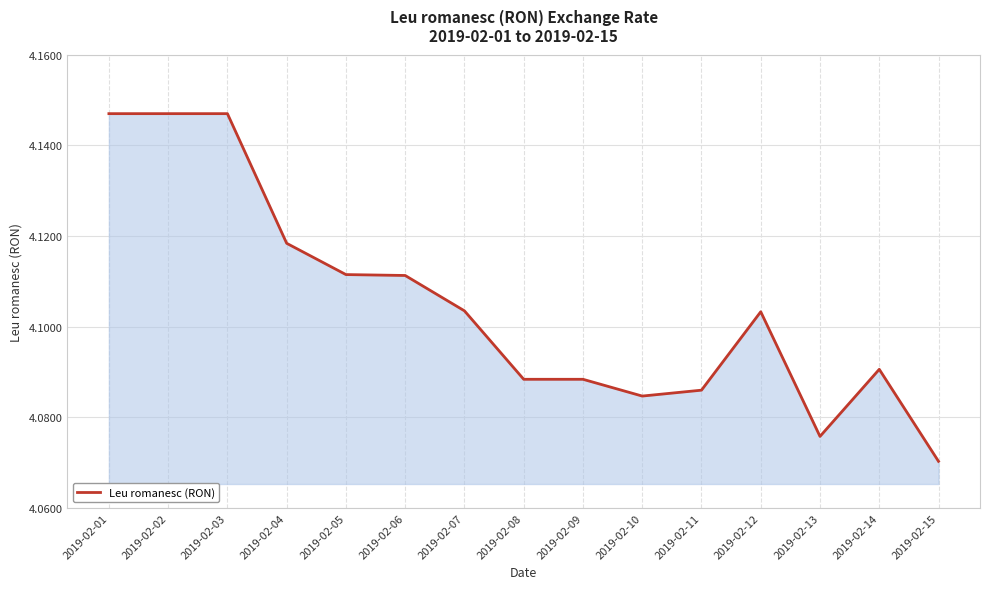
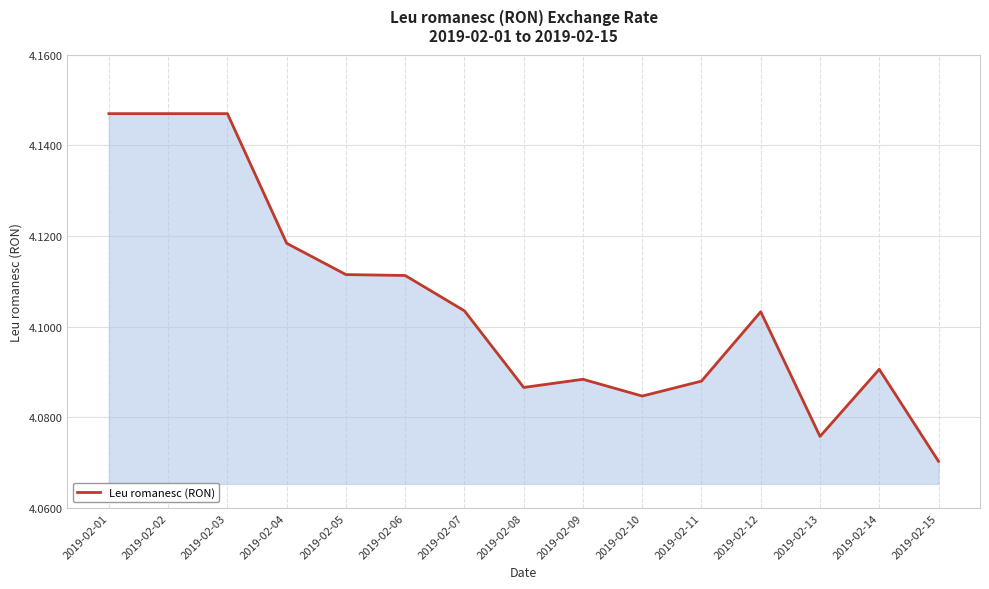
2019-02-08: 4.088 -> 4.087
2019-02-11: 4.086 -> 4.088
